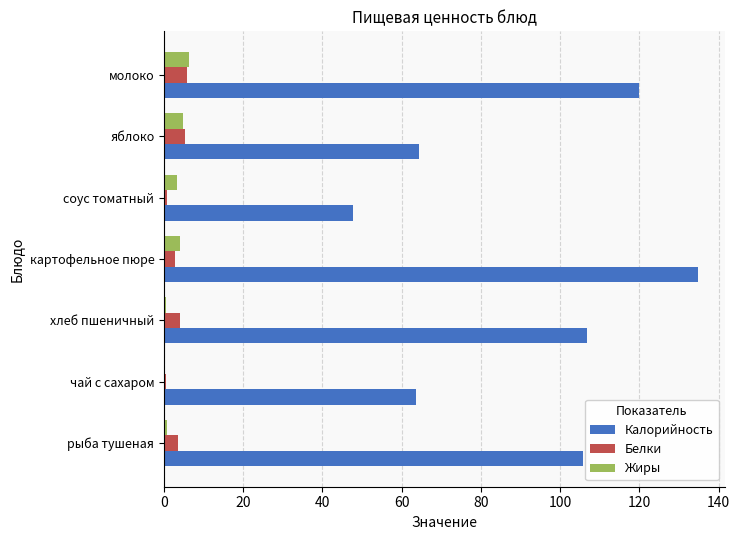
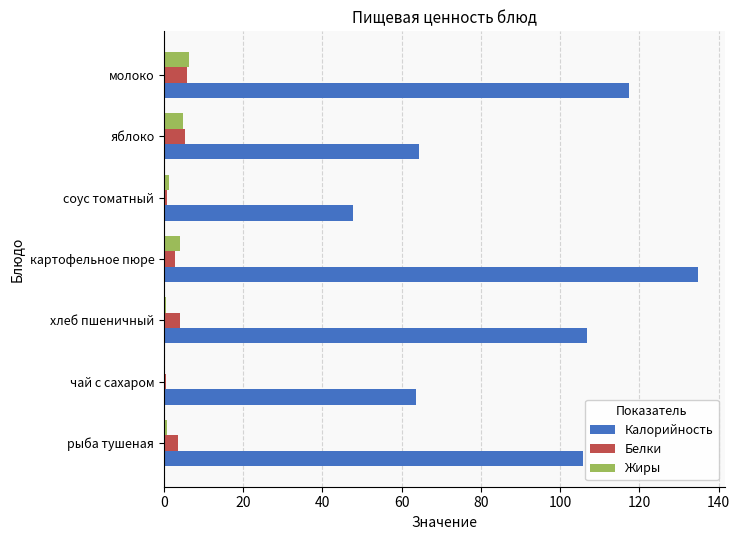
Калорийность, молоко: 120 -> 117
Жиры, соус томатный: 3 -> 1
